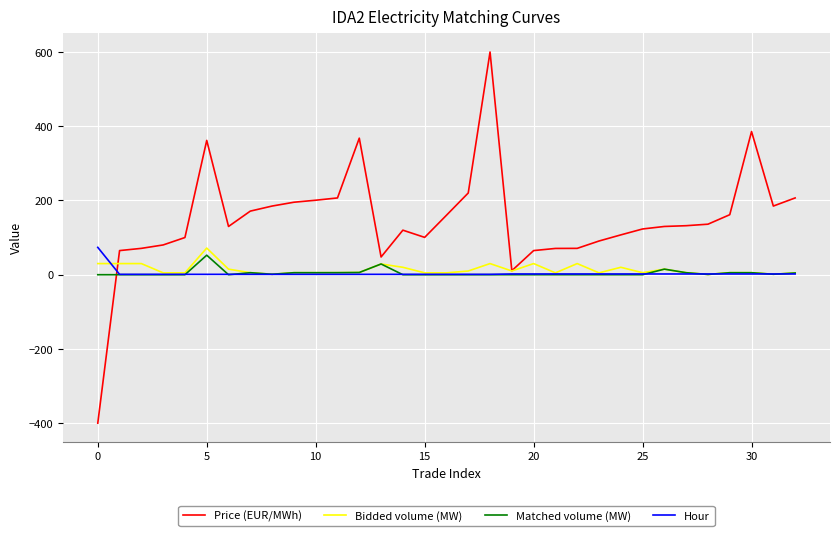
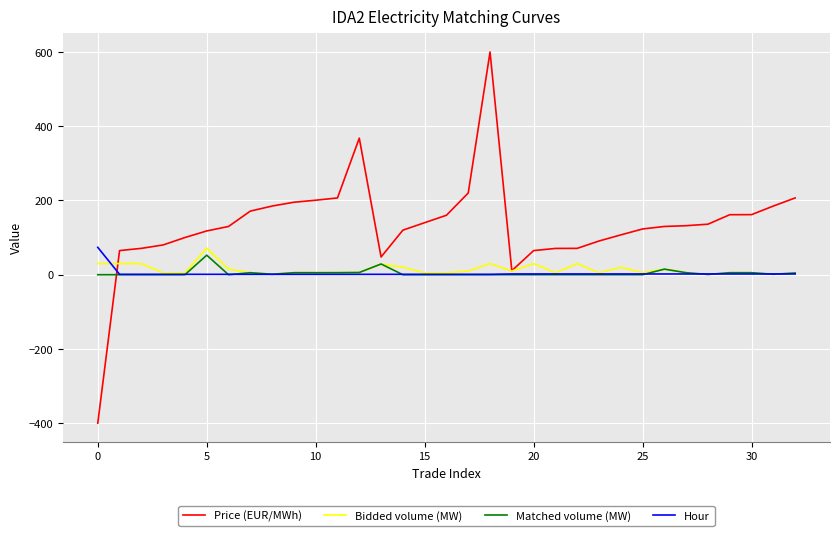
Price (EUR/MWh), 5: 360 -> 120
Price (EUR/MWh), 15: 100 -> 140
Price (EUR/MWh), 30: 390 -> 160
